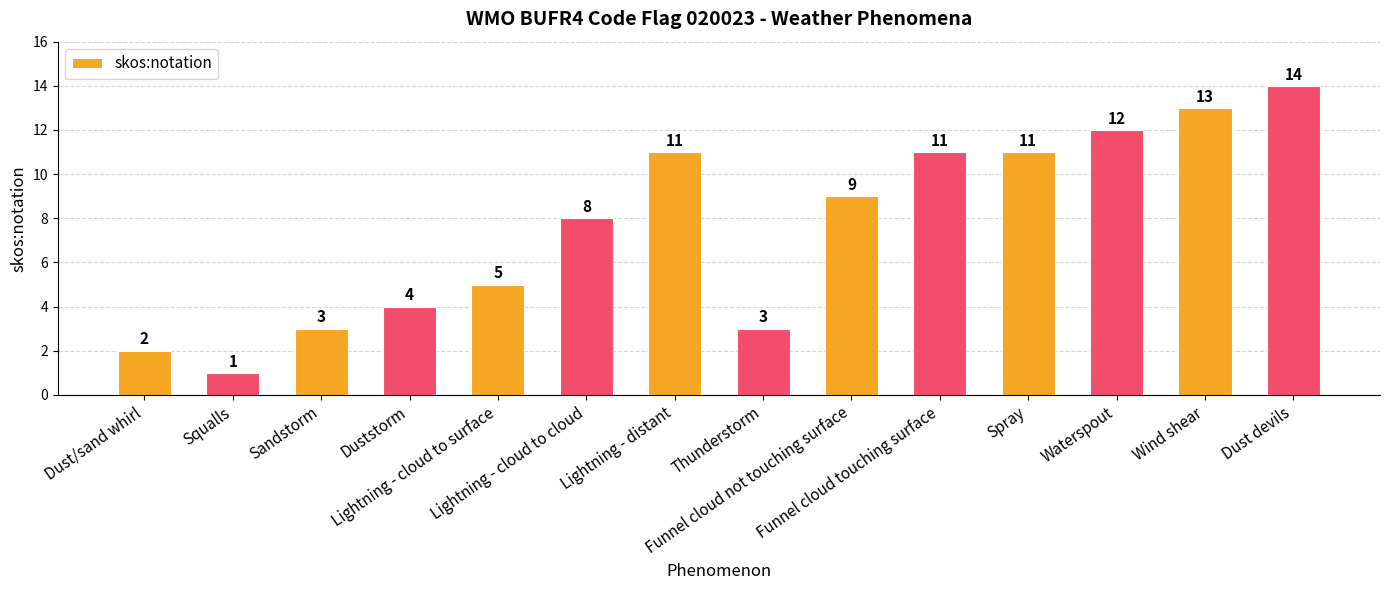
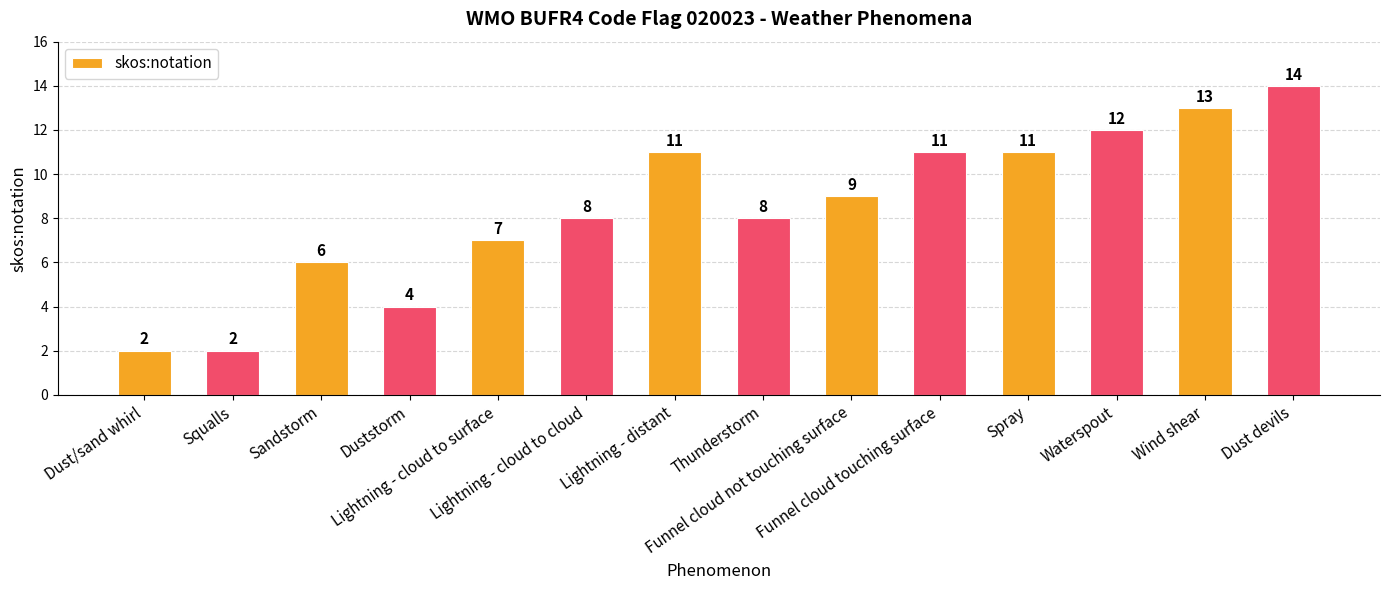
Squalls: 1 -> 2
Sandstorm: 3 -> 6
Lightning - cloud to surface: 5 -> 7
Thunderstorm: 3 -> 8
